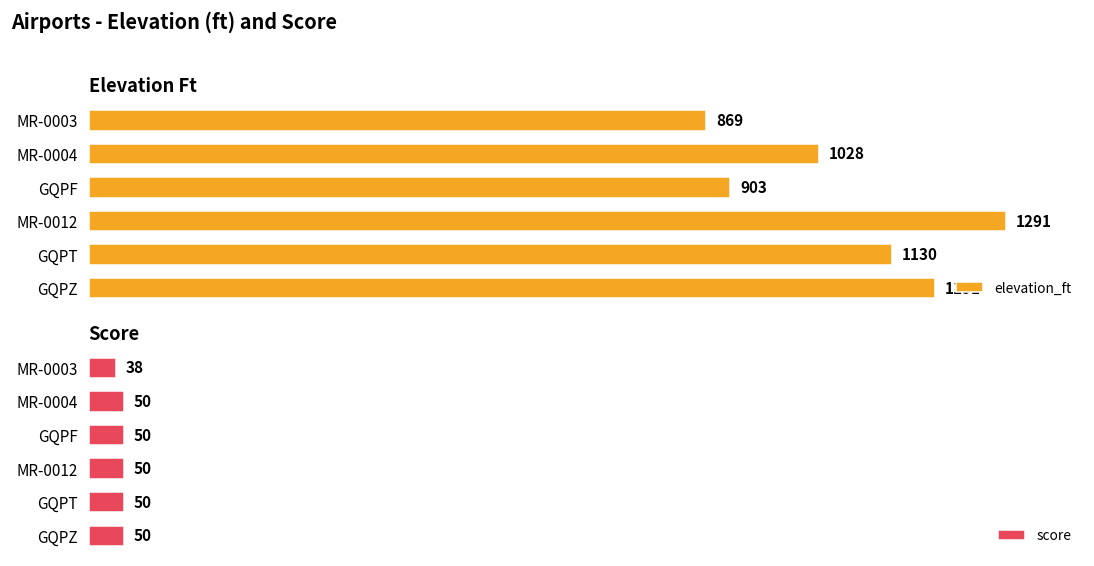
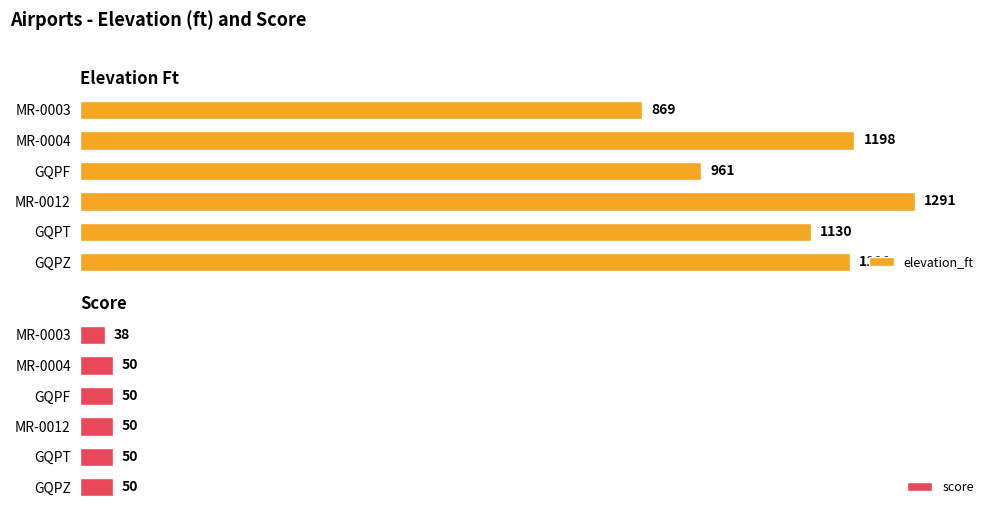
Elevation Ft, MR-0004: 1028 -> 1198
Elevation Ft, GQPF: 903 -> 961
